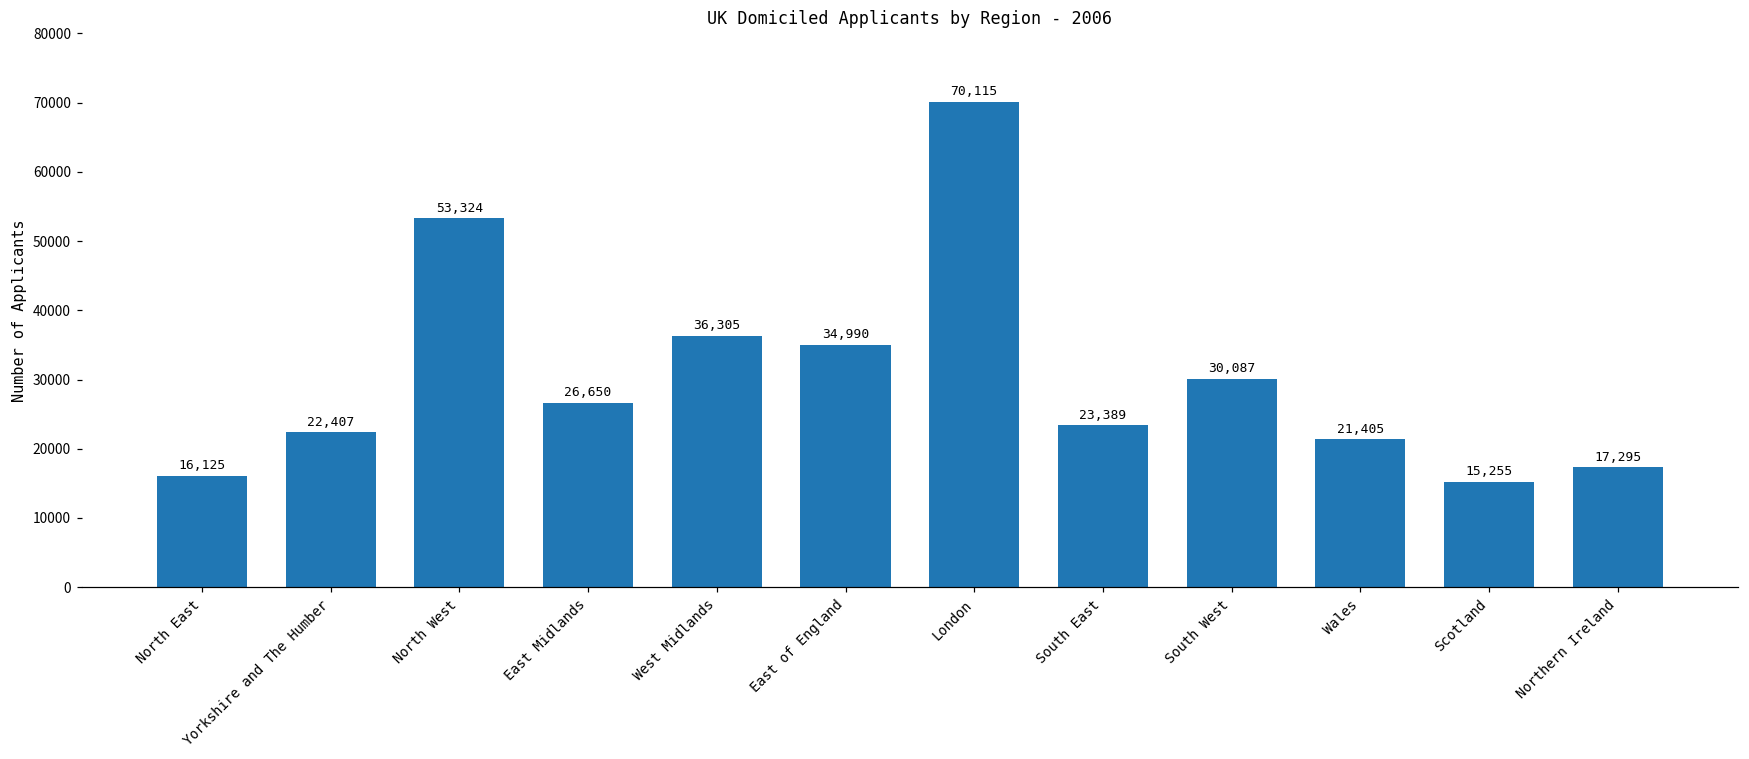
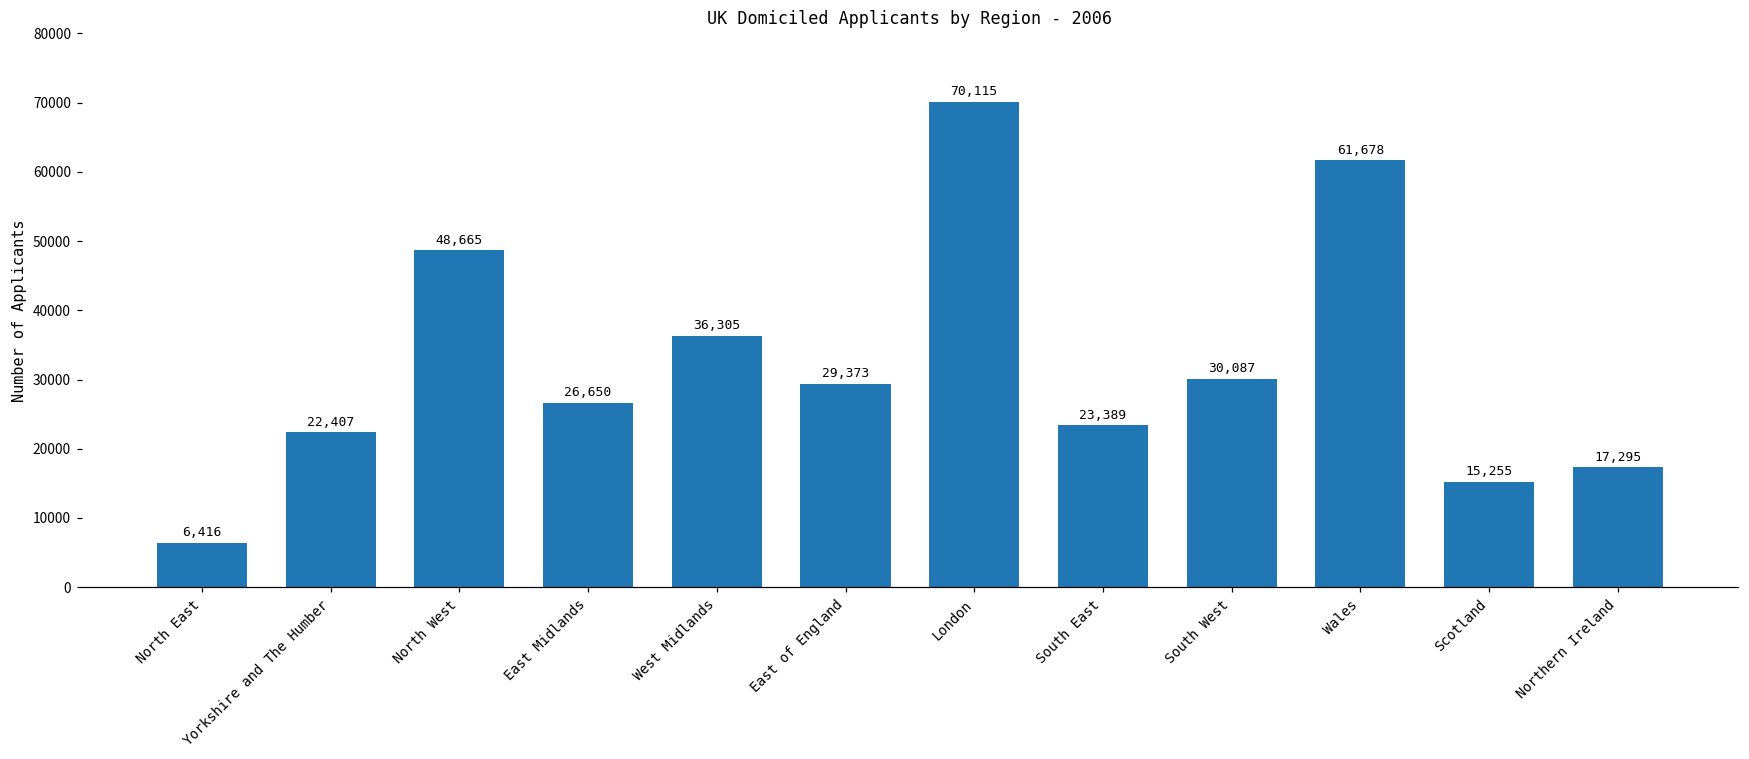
North East: 16,125 -> 6,416
North West: 53,324 -> 48,665
East of England: 34,990 -> 29,373
Wales: 21,405 -> 61,678
